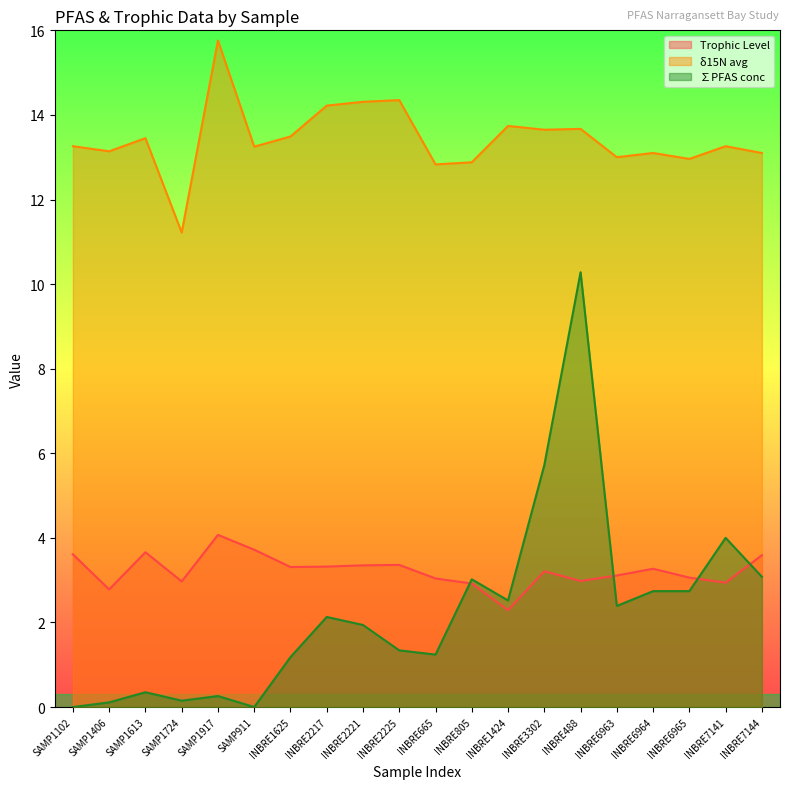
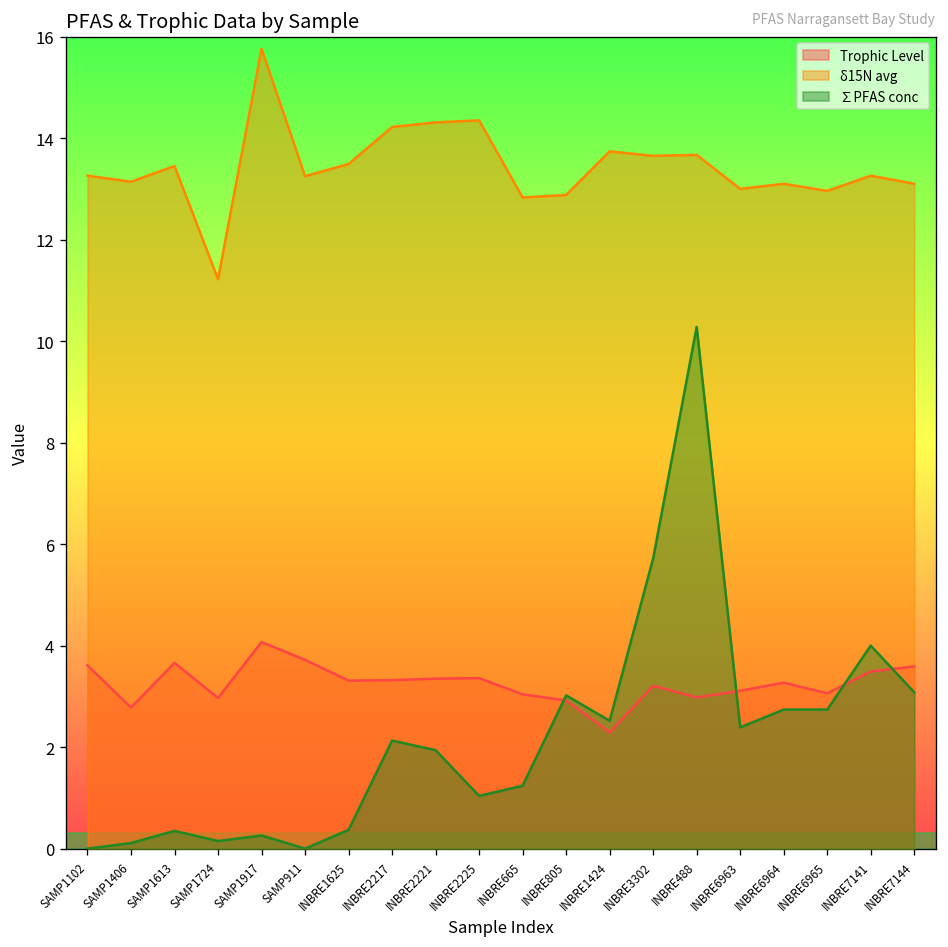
∑PFAS conc, INBRE1625: 1.2 -> 0.4
∑PFAS conc, INBRE2225: 1.3 -> 1.0
Trophic Level, INBRE7141: 2.9 -> 3.5
